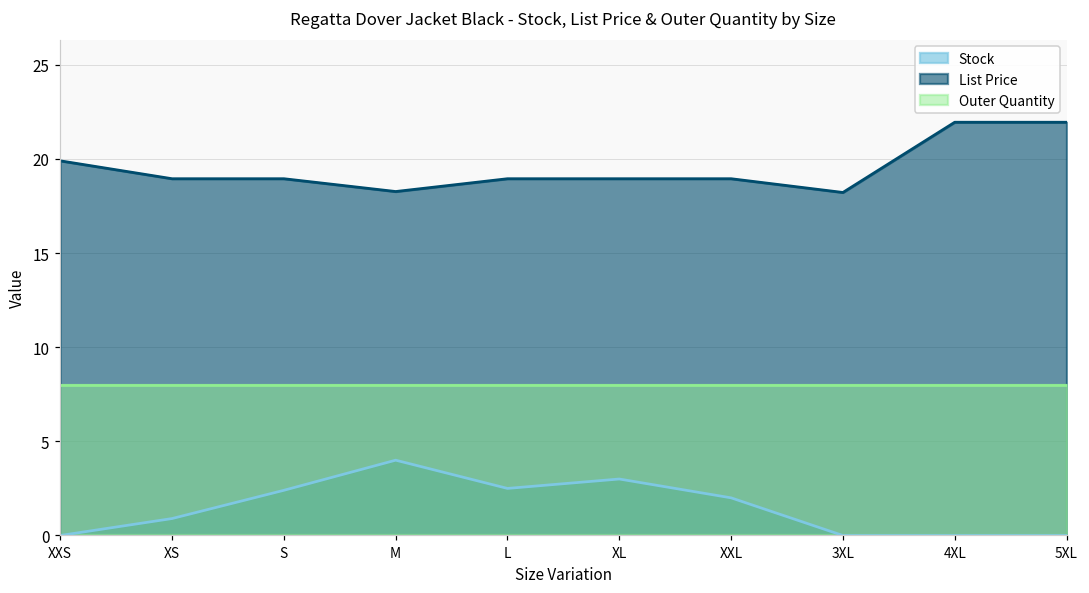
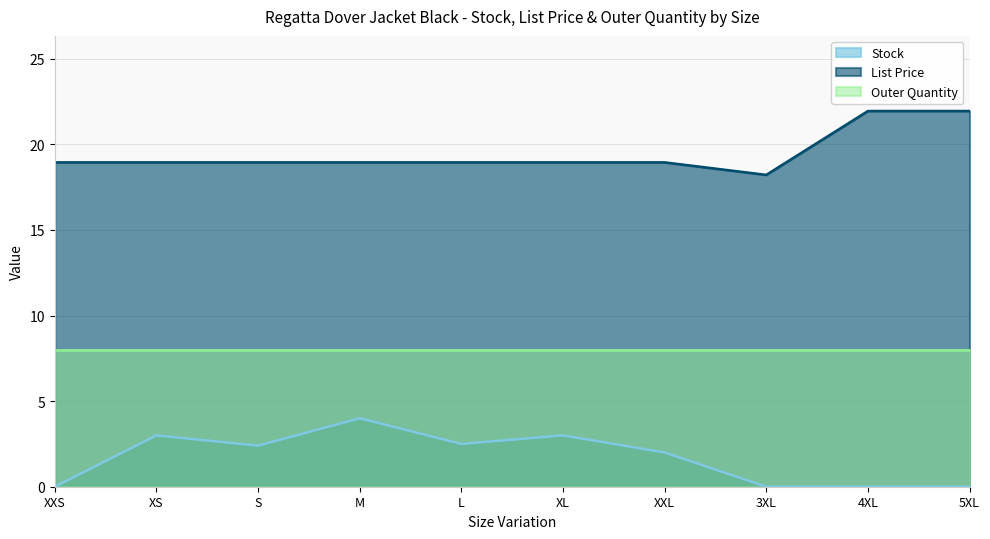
List Price, XXS: 19.9 -> 19.0
Stock, XS: 0.9 -> 3.0
List Price, M: 18.3 -> 19.0
